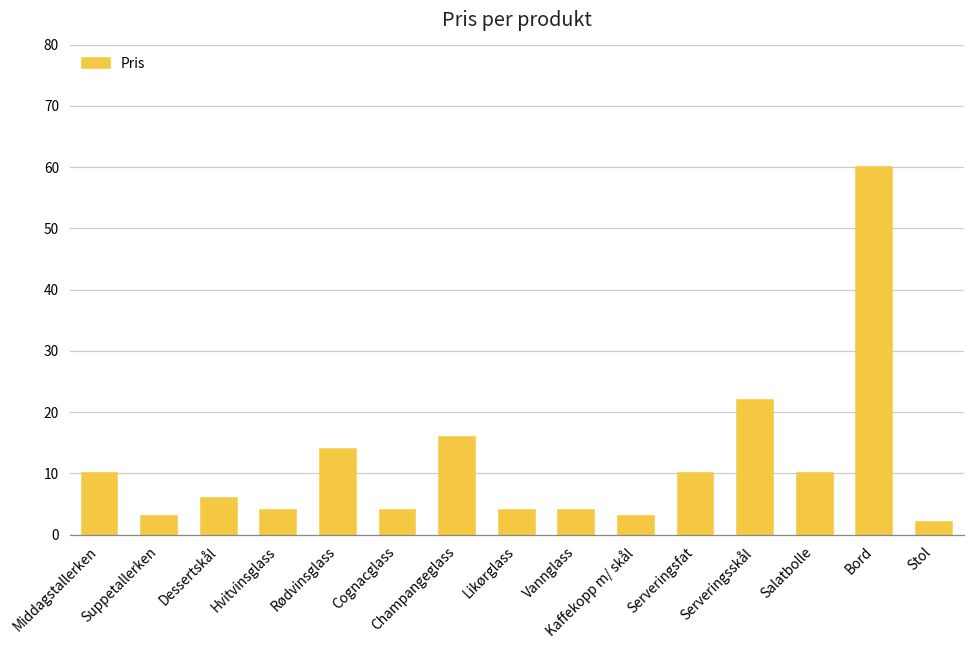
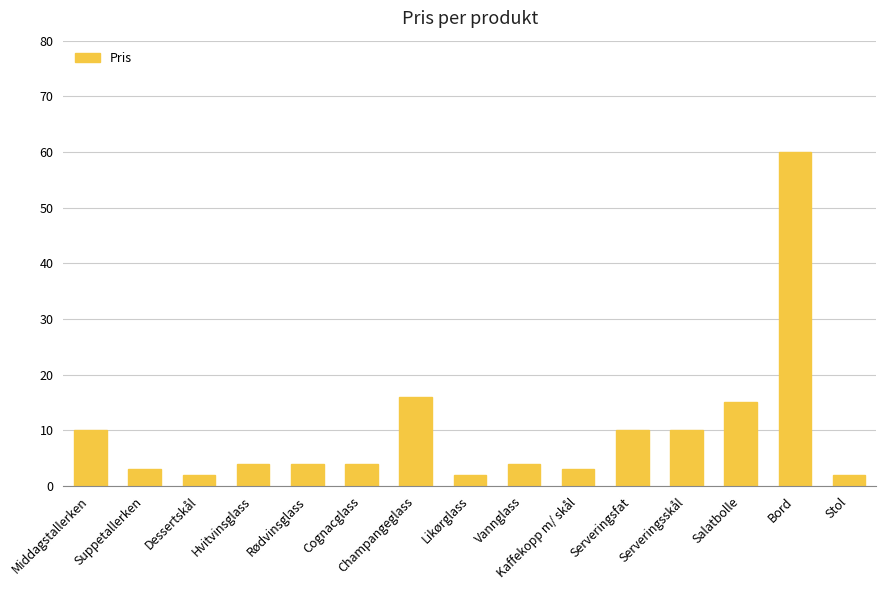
Dessertskål: 6 -> 2
Rødvinsglass: 14 -> 4
Likørglass: 4 -> 2
Serveringsskål: 22 -> 10
Salatbolle: 10 -> 15
